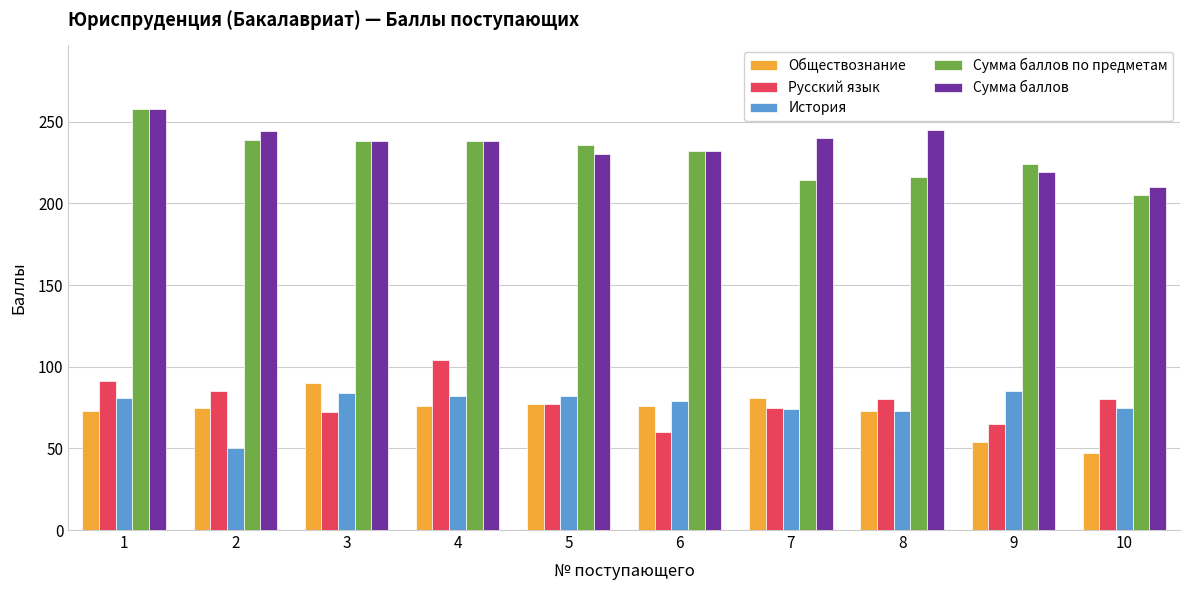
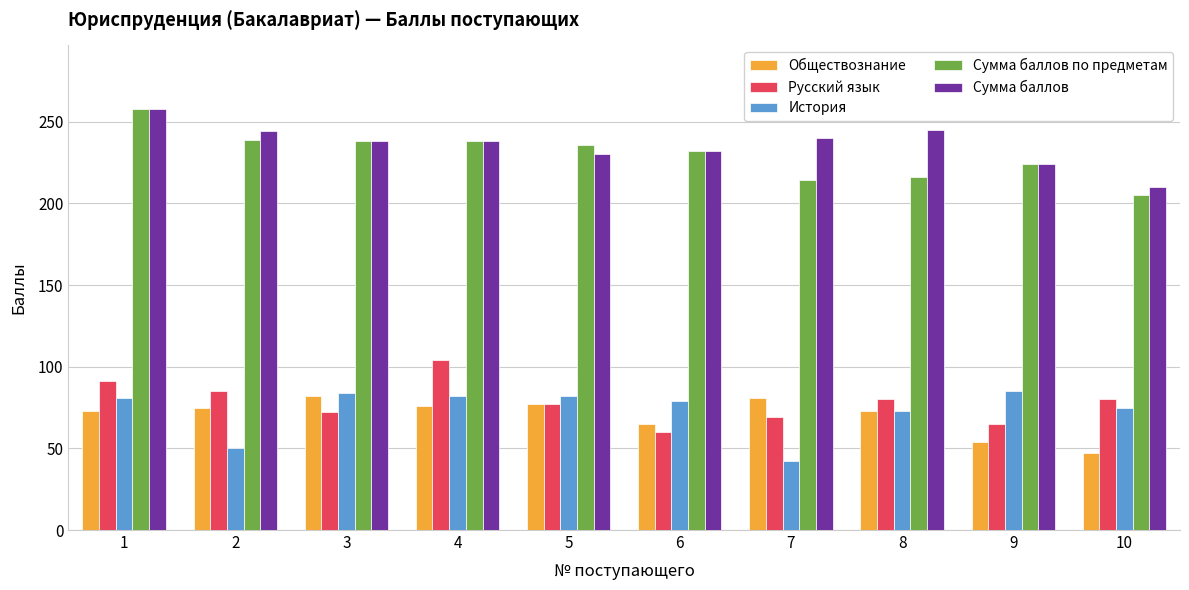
Обществознание, 3: 90 -> 82
Обществознание, 6: 76 -> 65
Русский язык, 7: 75 -> 69
История, 7: 74 -> 42
Сумма баллов, 9: 219 -> 224
